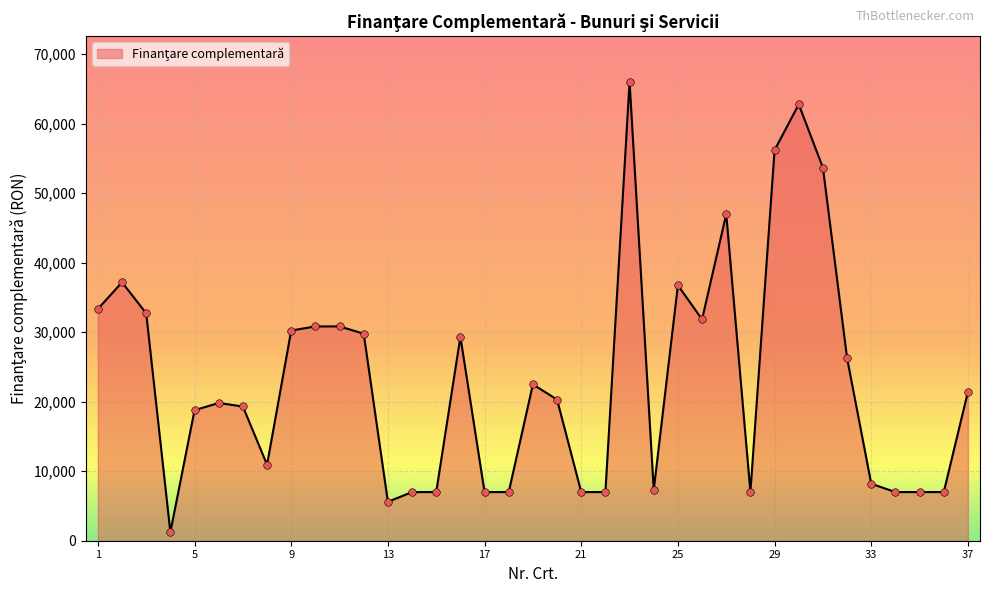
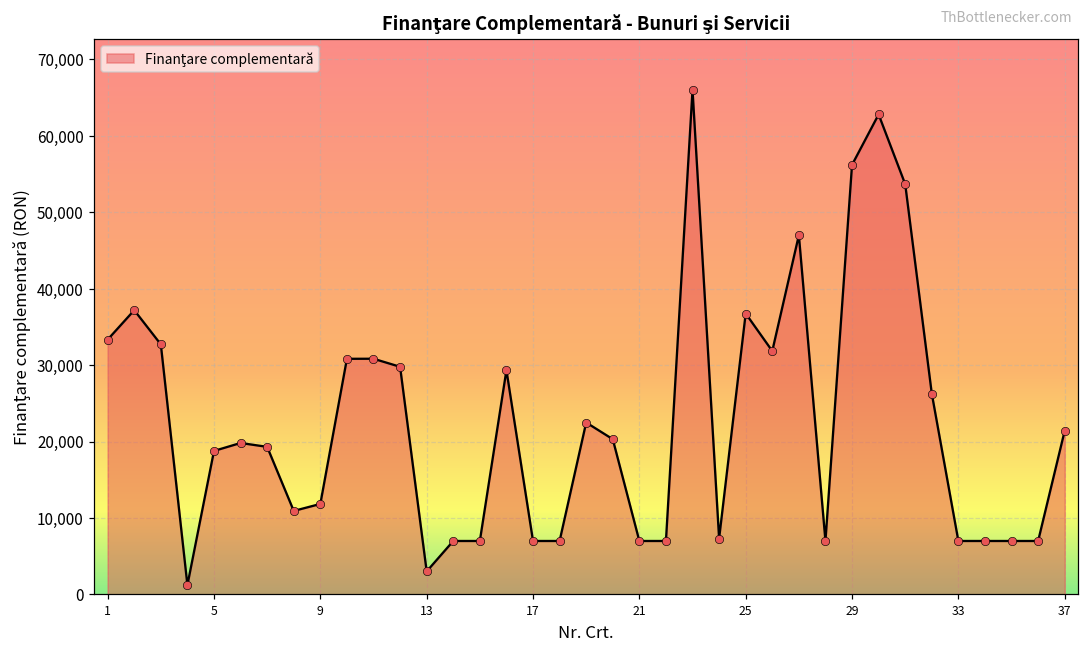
9: 30,000 -> 12,000
13: 6,000 -> 3,000
33: 8,000 -> 7,000
